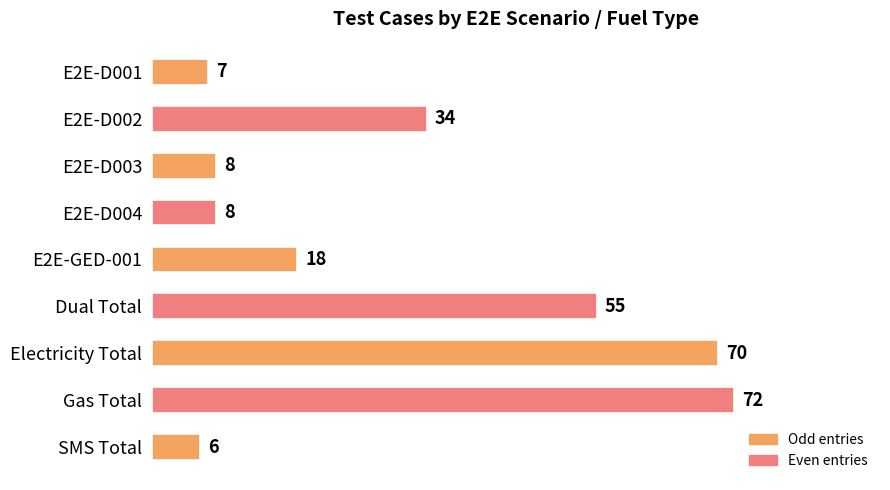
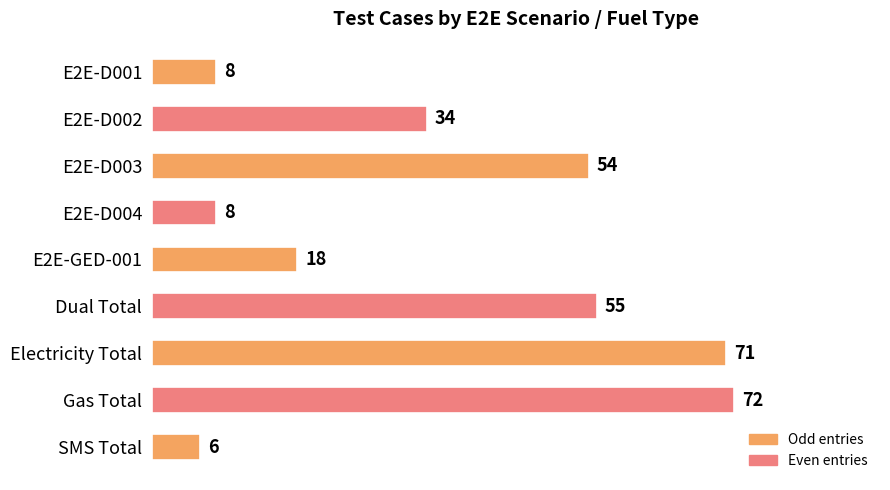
E2E-D001: 7 -> 8
E2E-D003: 8 -> 54
Electricity Total: 70 -> 71
